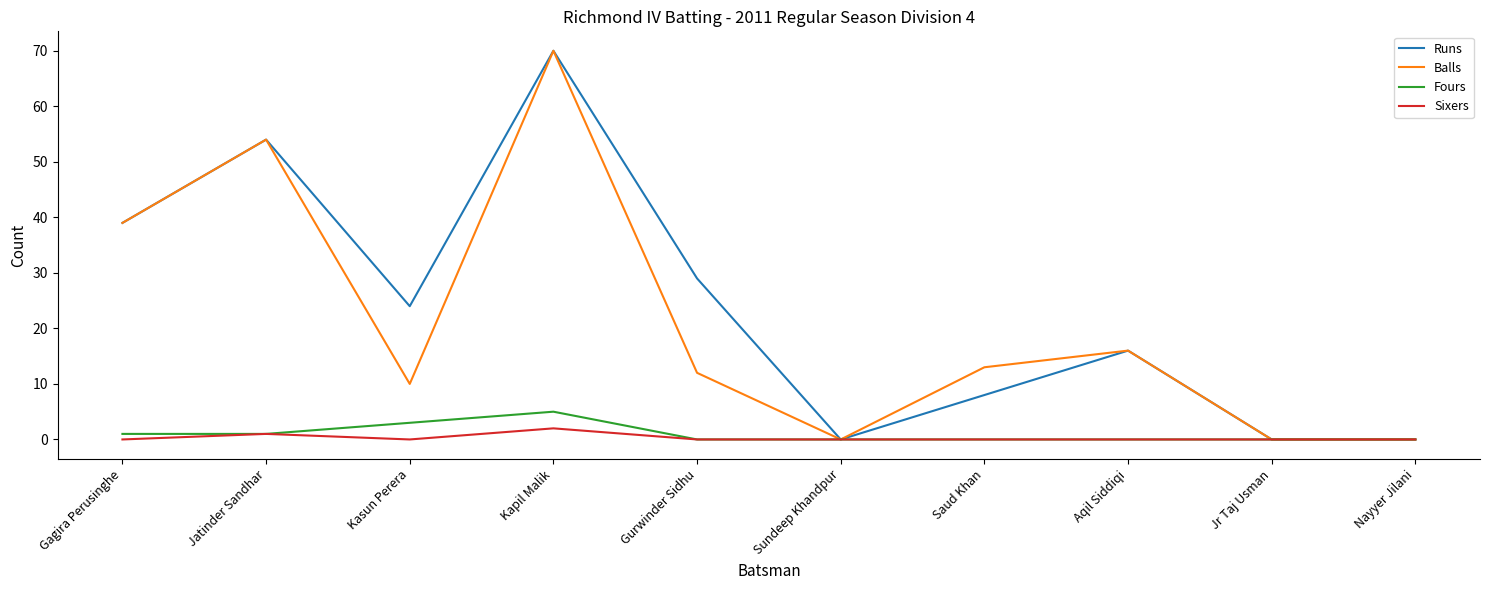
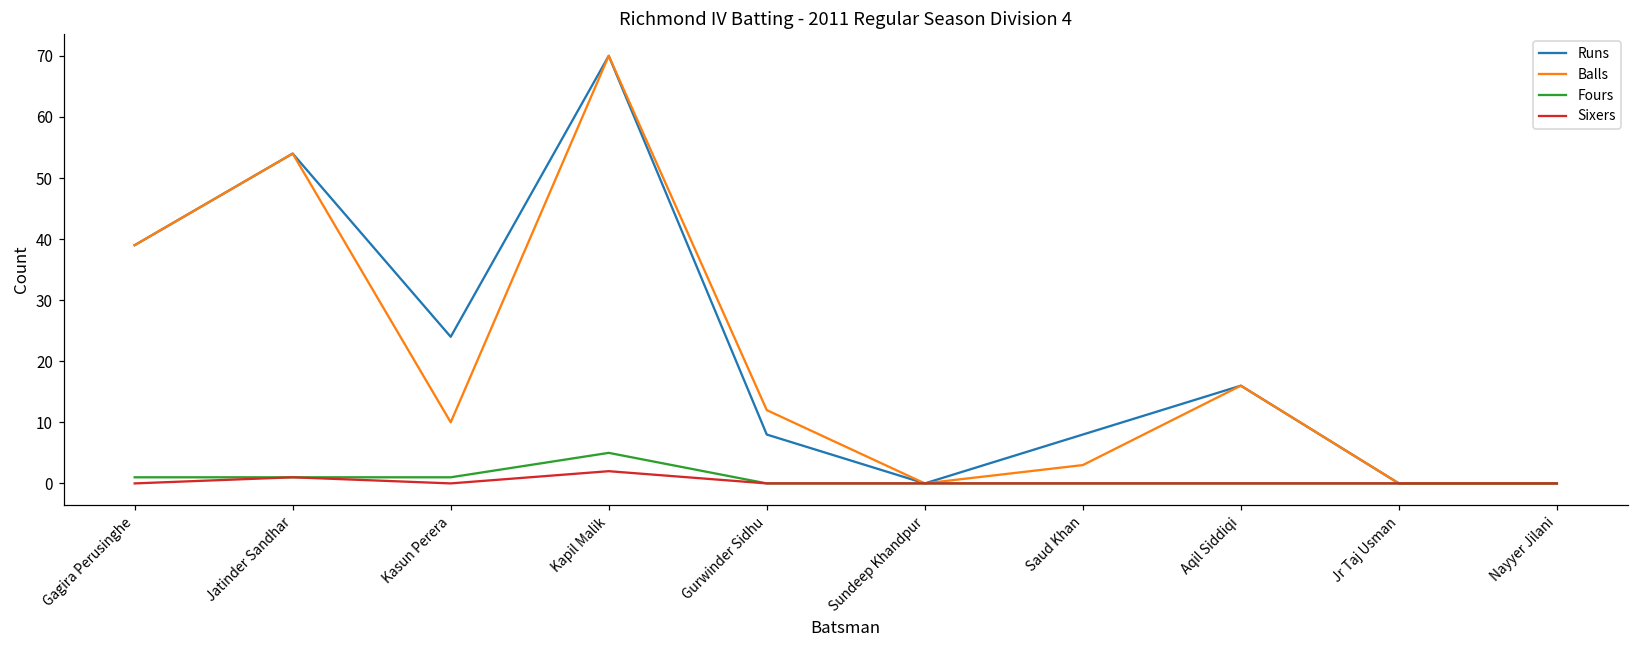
Fours, Kasun Perera: 3 -> 1
Runs, Gurwinder Sidhu: 29 -> 8
Balls, Saud Khan: 13 -> 3
